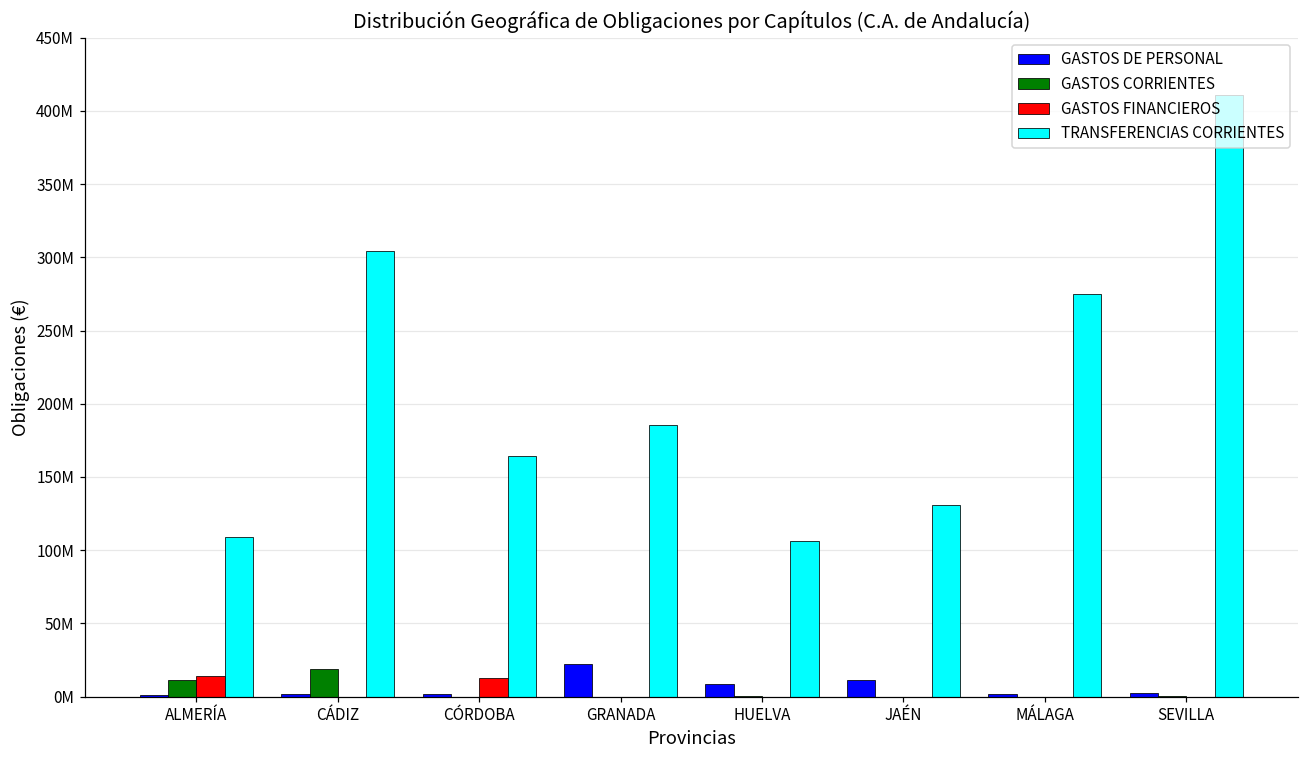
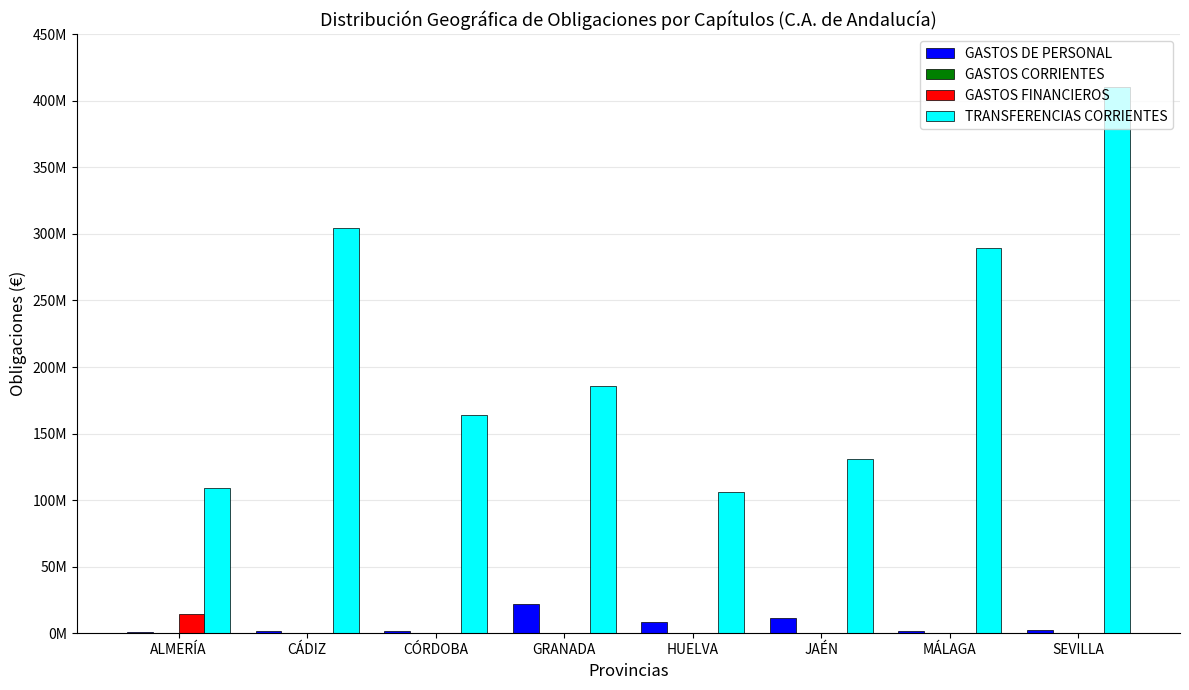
GASTOS CORRIENTES, ALMERÍA: 12000000 -> 0
GASTOS CORRIENTES, CÁDIZ: 19000000 -> 0
GASTOS FINANCIEROS, CÓRDOBA: 12000000 -> 0
TRANSFERENCIAS CORRIENTES, MÁLAGA: 275000000 -> 290000000
